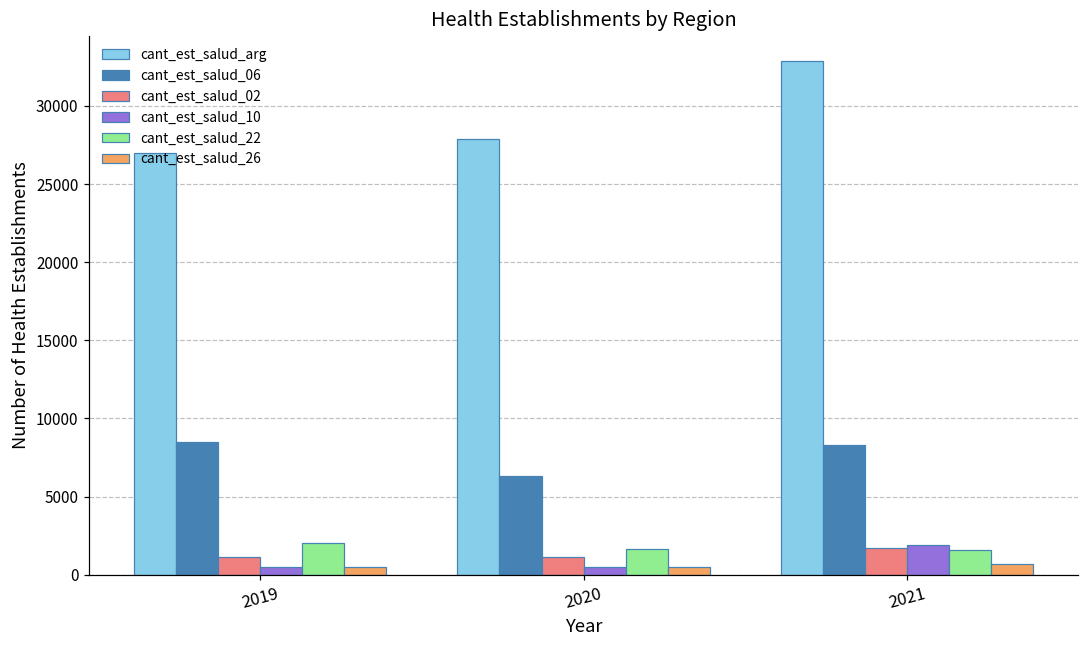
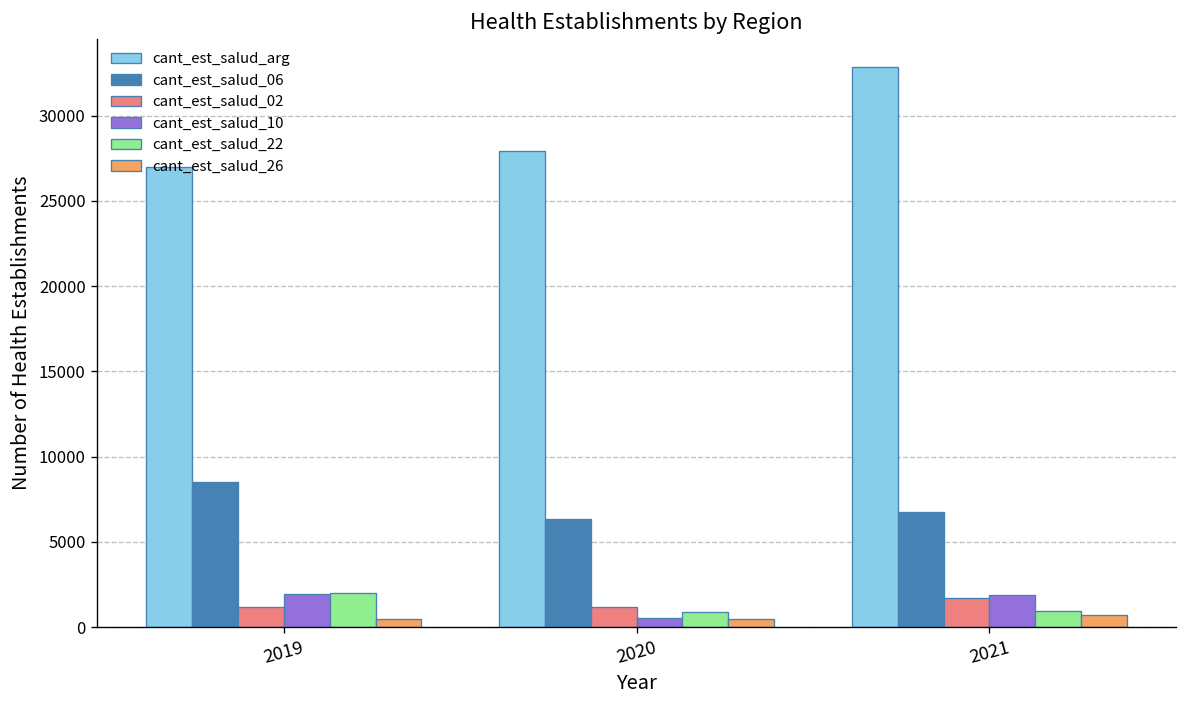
cant_est_salud_10, 2019: 500 -> 1900
cant_est_salud_22, 2020: 1700 -> 900
cant_est_salud_06, 2021: 8300 -> 6800
cant_est_salud_22, 2021: 1600 -> 1000
